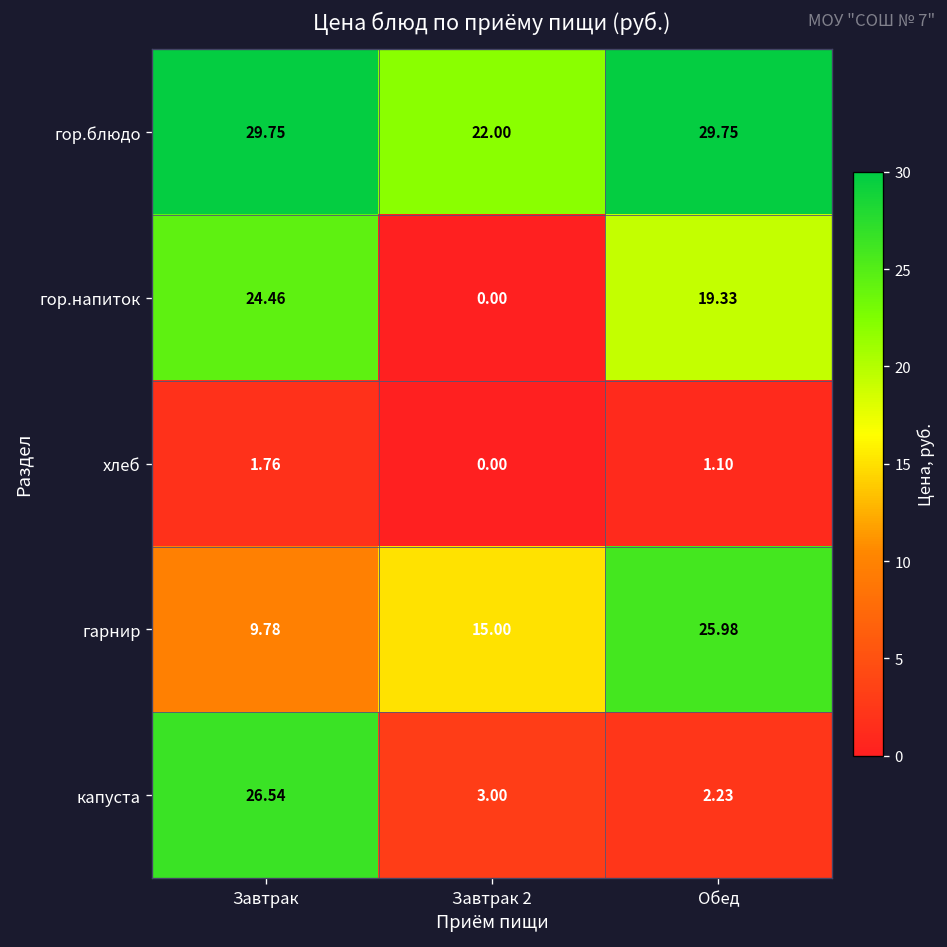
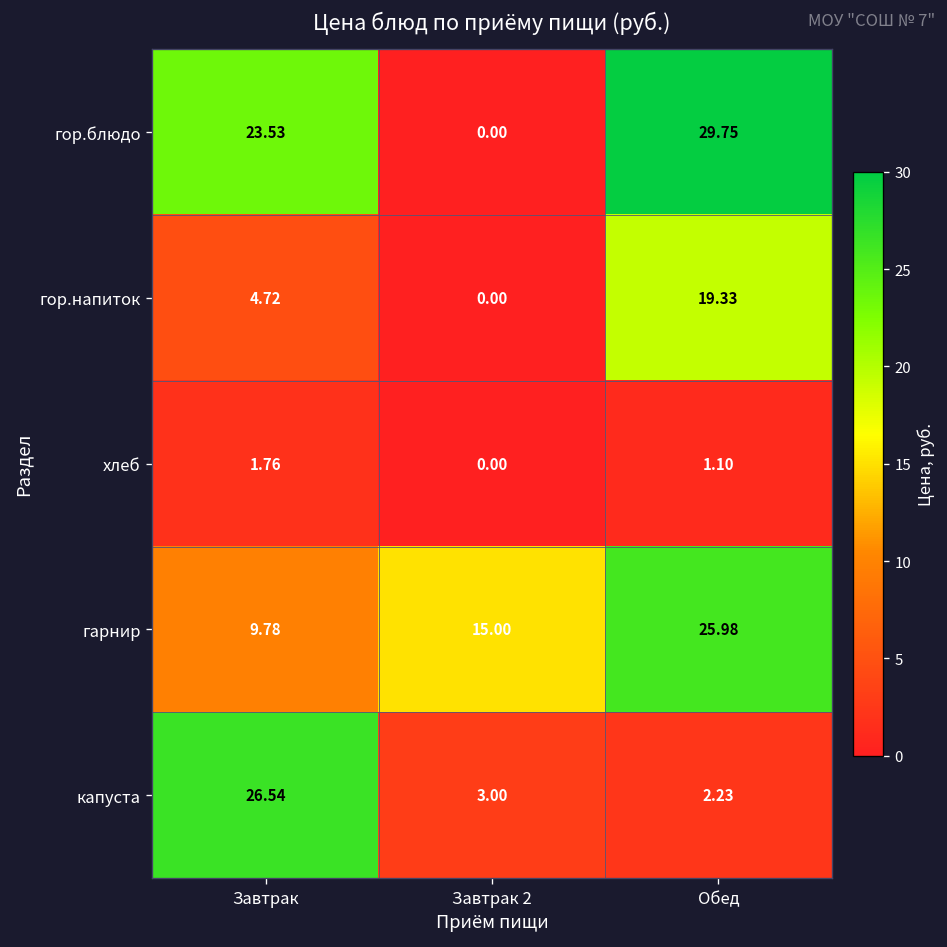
гор.блюдо, Завтрак: 29.75 -> 23.53
гор.блюдо, Завтрак 2: 22.00 -> 0.00
гор.напиток, Завтрак: 24.46 -> 4.72
